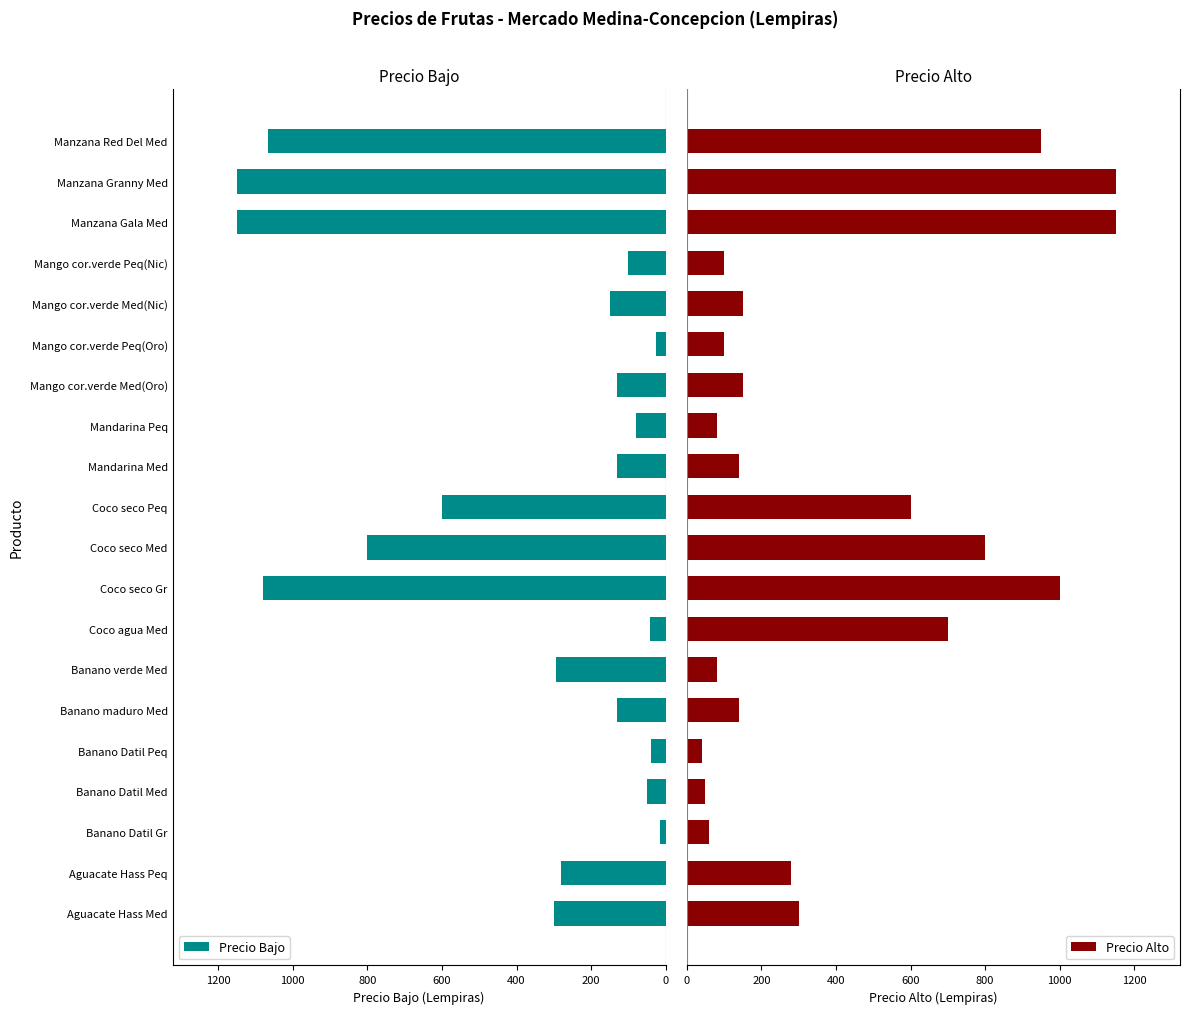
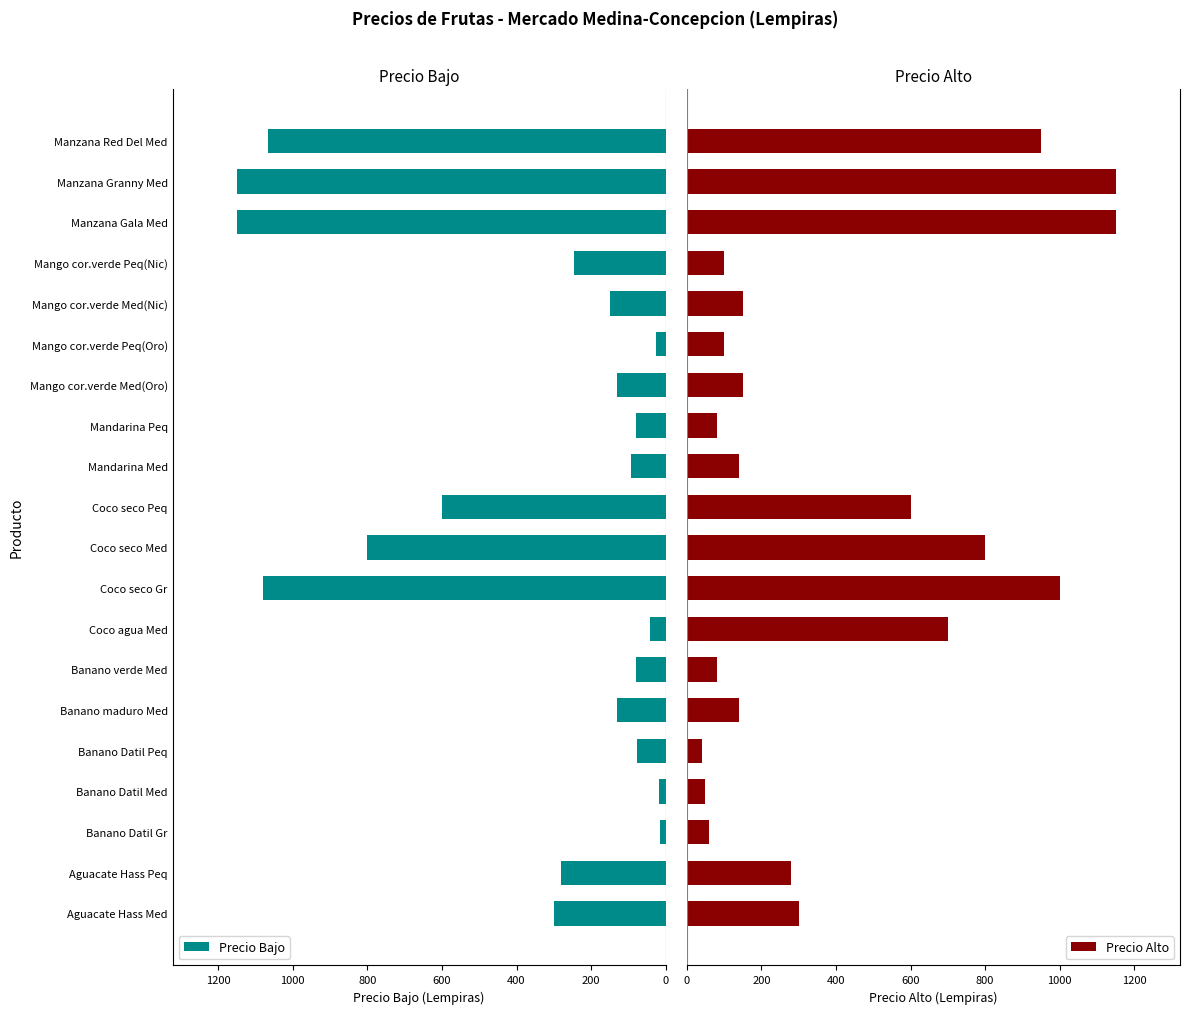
Precio Bajo, Mango cor.verde Peq(Nic): 100 -> 250
Precio Bajo, Mandarina Med: 130 -> 90
Precio Bajo, Banano verde Med: 300 -> 80
Precio Bajo, Banano Datil Peq: 40 -> 80
Precio Bajo, Banano Datil Med: 50 -> 20
